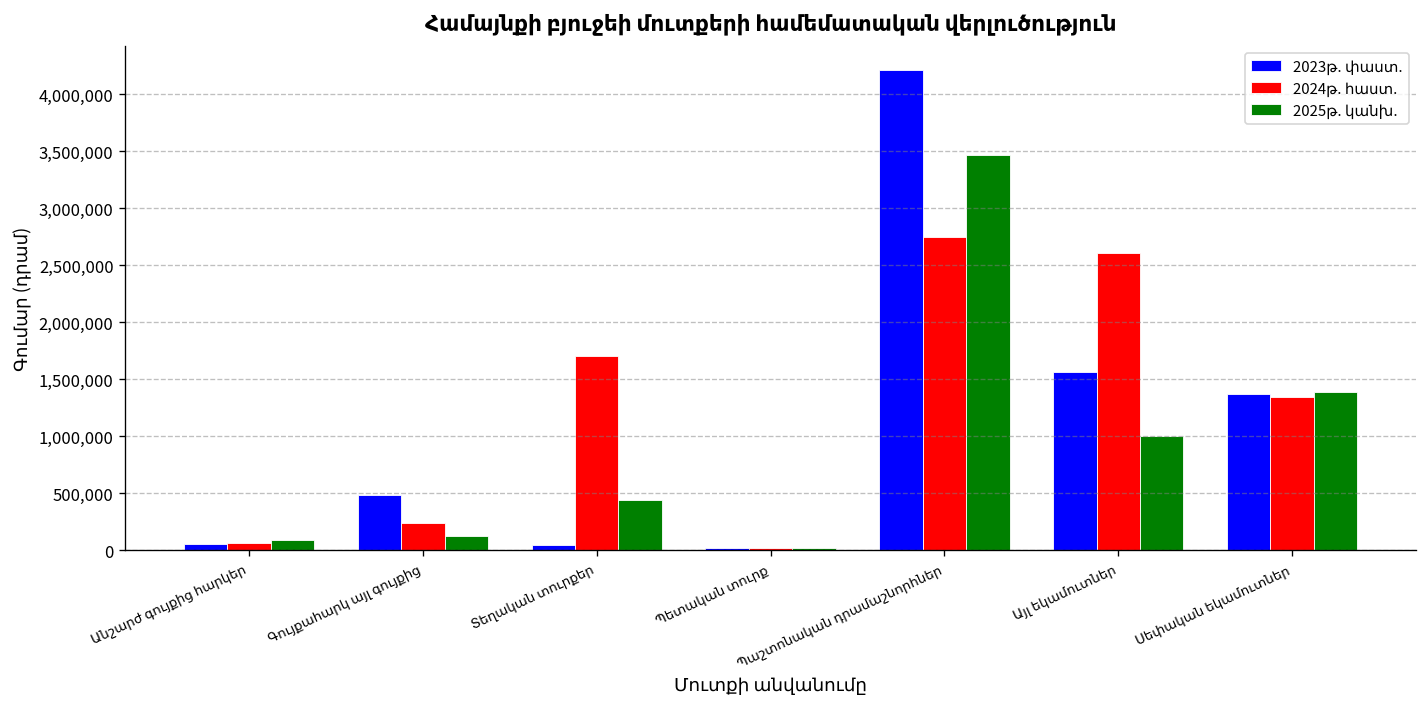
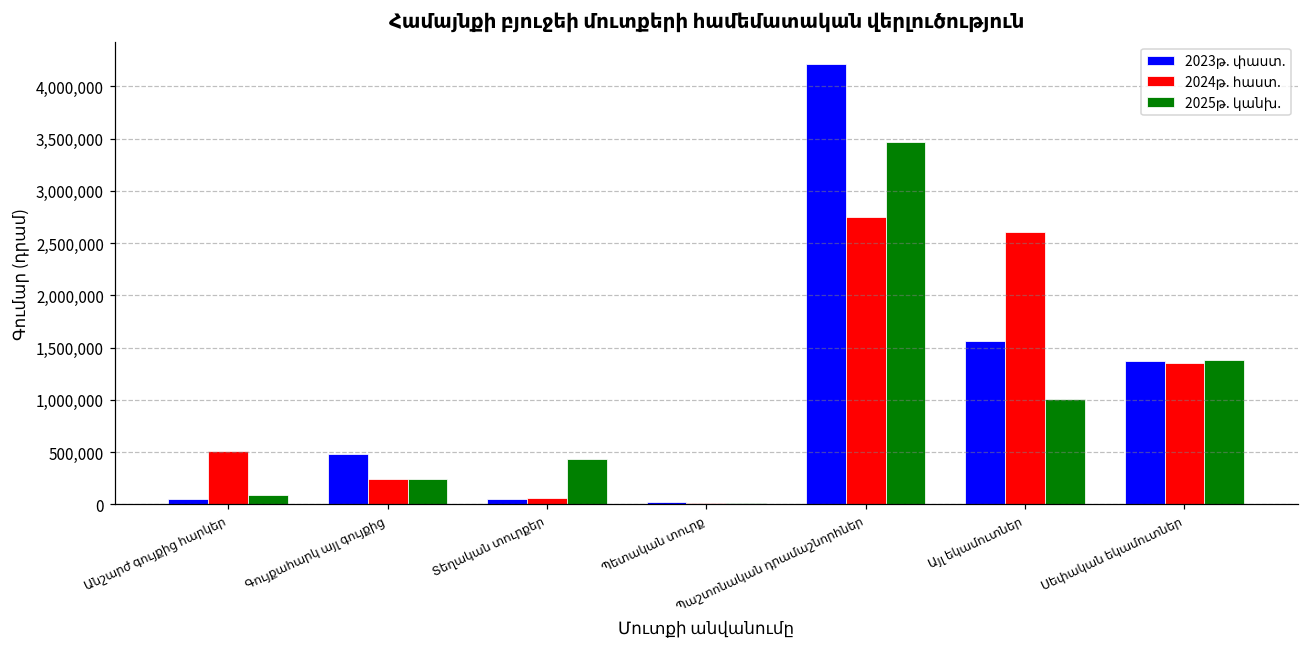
2024թ. հաստ., Անշարժ գույքից հարկեր: 100,000 -> 500,000
2025թ. կանխ., Գույքահարկ այլ գույքից: 100,000 -> 200,000
2024թ. հաստ., Տեղական տուրքեր: 1,700,000 -> 100,000
